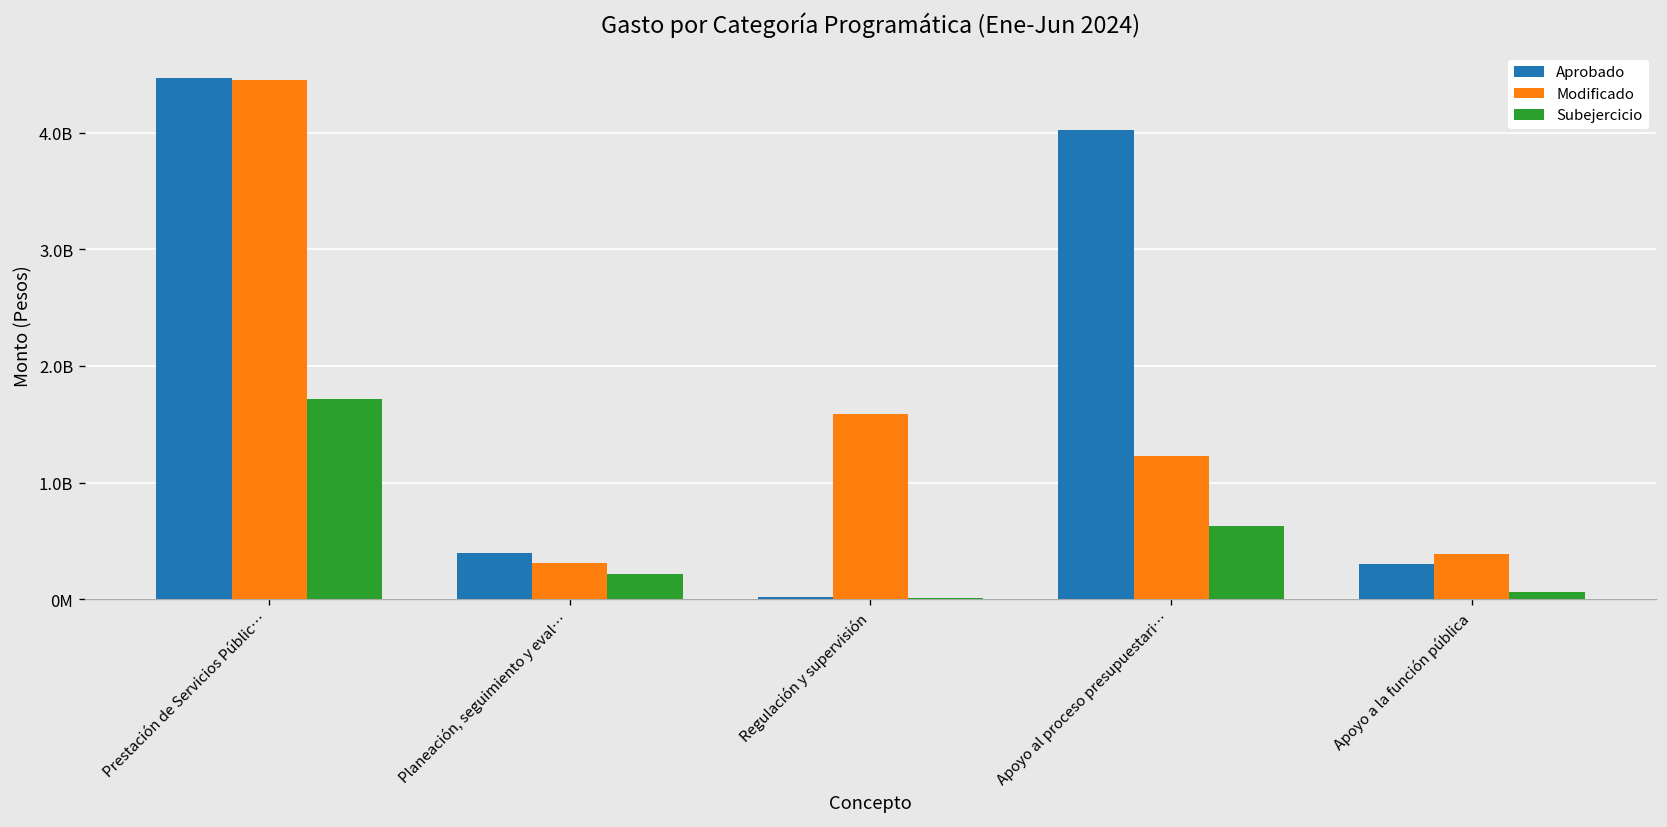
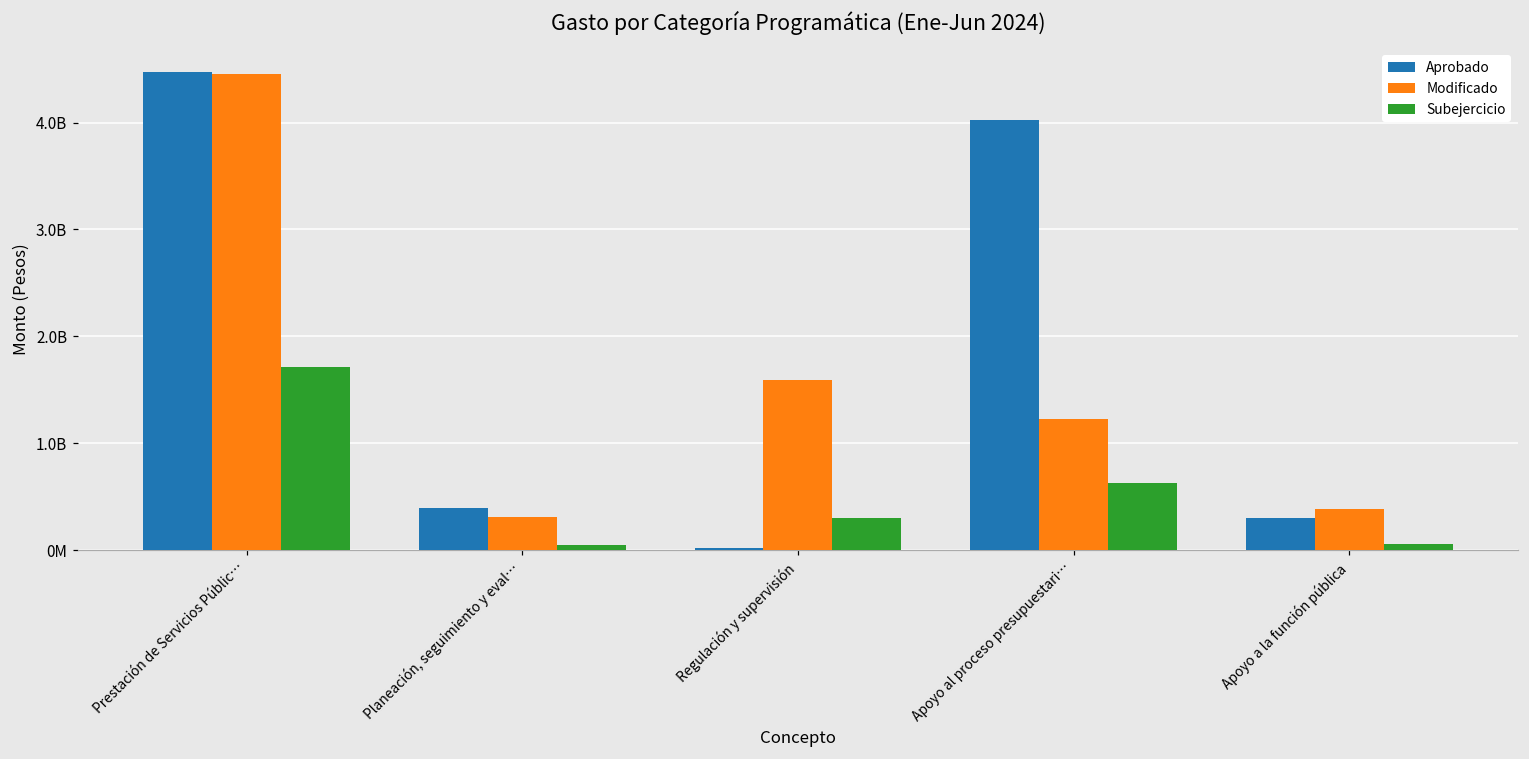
Subejercicio, Planeación, seguimiento y eval…: 200000000 -> 100000000
Subejercicio, Regulación y supervisión: 0 -> 300000000
